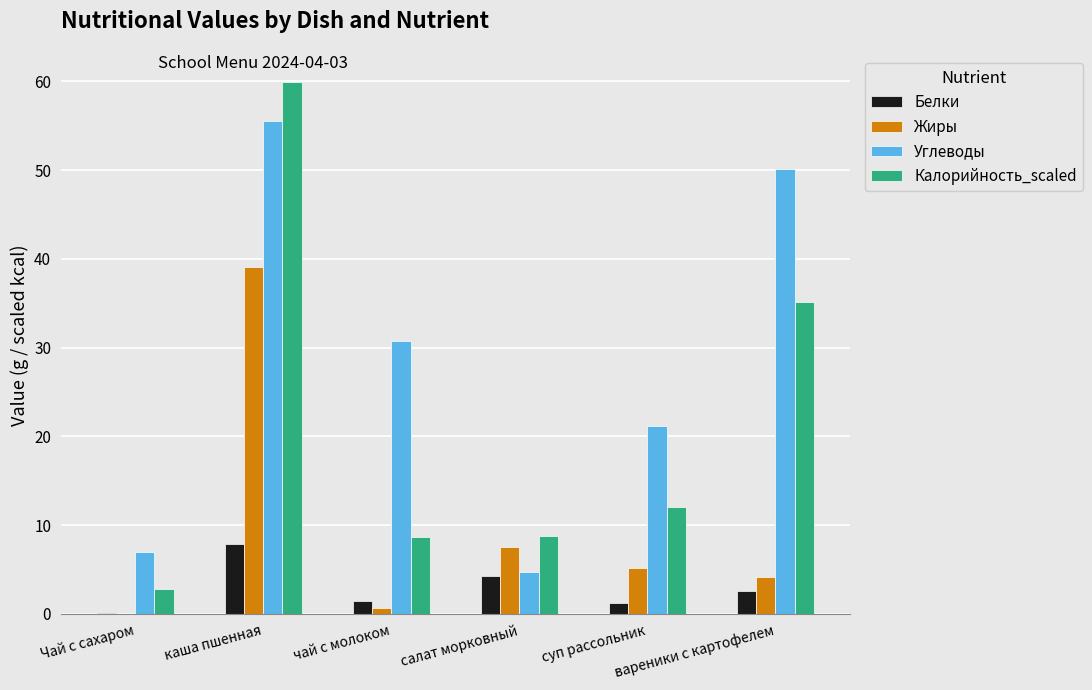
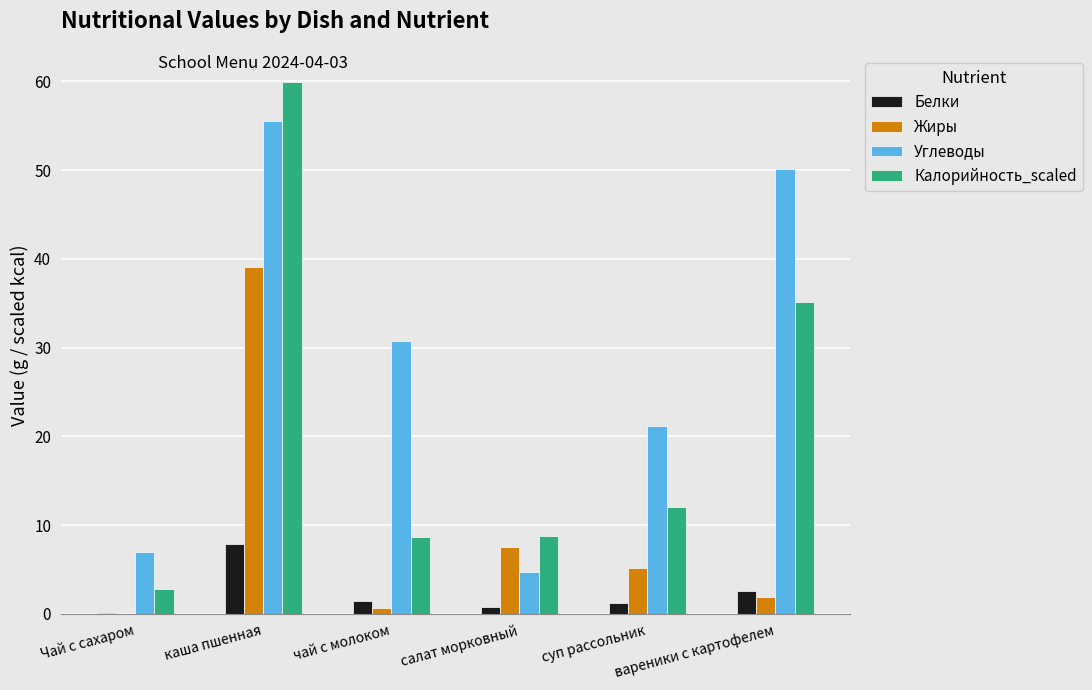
Белки, салат морковный: 4 -> 1
Жиры, вареники с картофелем: 4 -> 2
